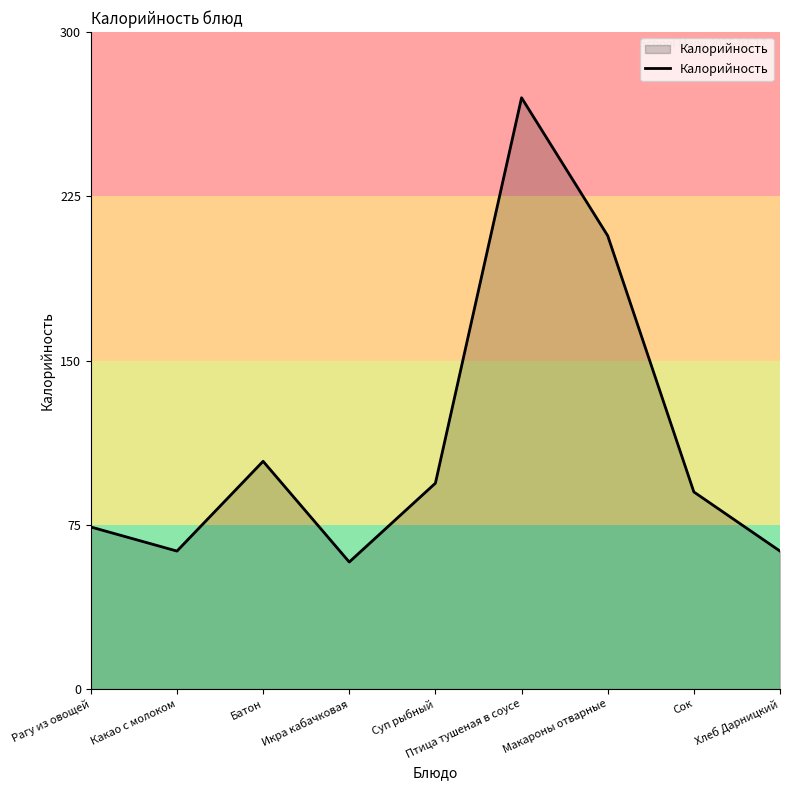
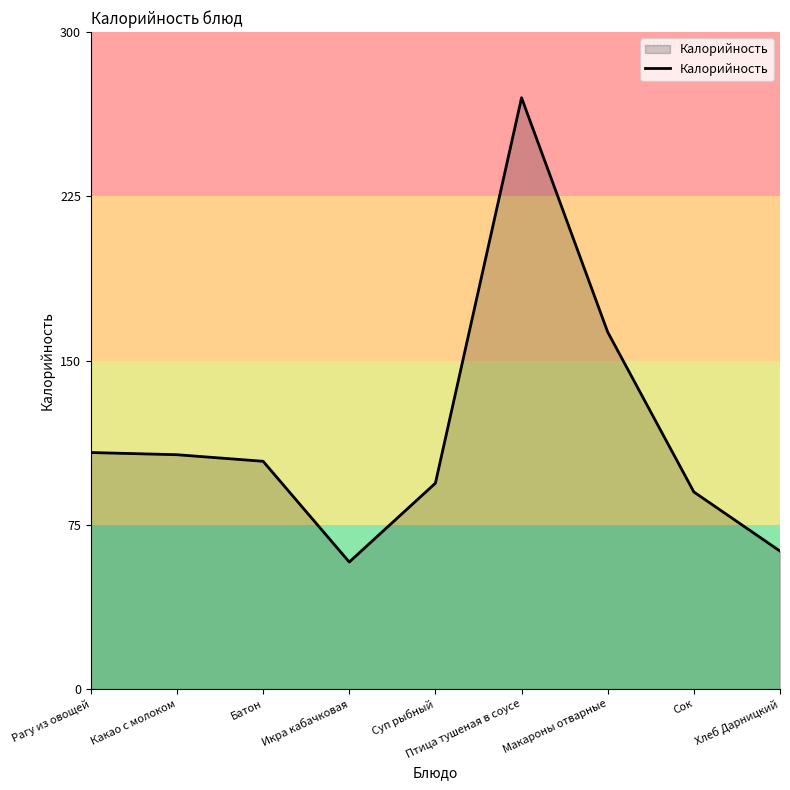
Рагу из овощей: 74 -> 108
Какао с молоком: 63 -> 107
Макароны отварные: 207 -> 163
